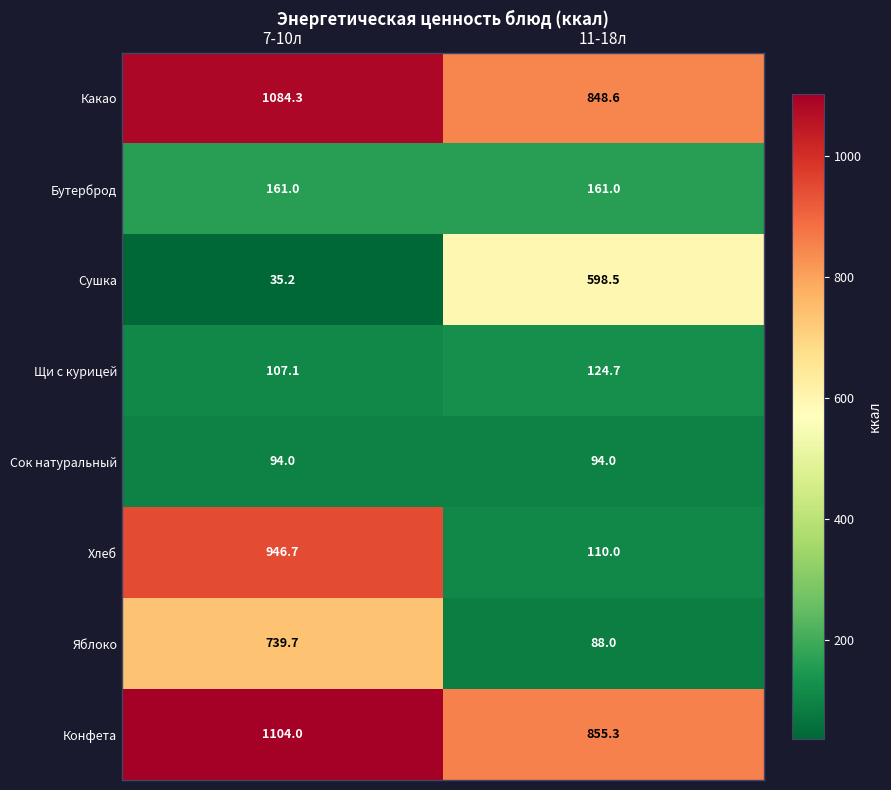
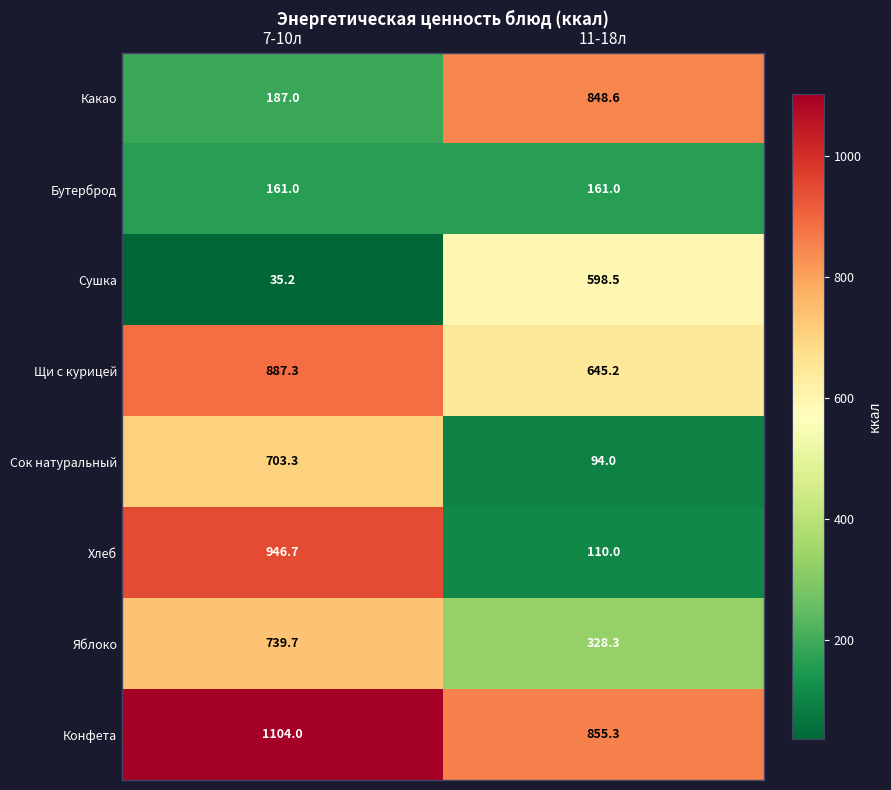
Какао, 7-10л: 1084.3 -> 187.0
Щи с курицей, 7-10л: 107.1 -> 887.3
Щи с курицей, 11-18л: 124.7 -> 645.2
Сок натуральный, 7-10л: 94.0 -> 703.3
Яблоко, 11-18л: 88.0 -> 328.3
